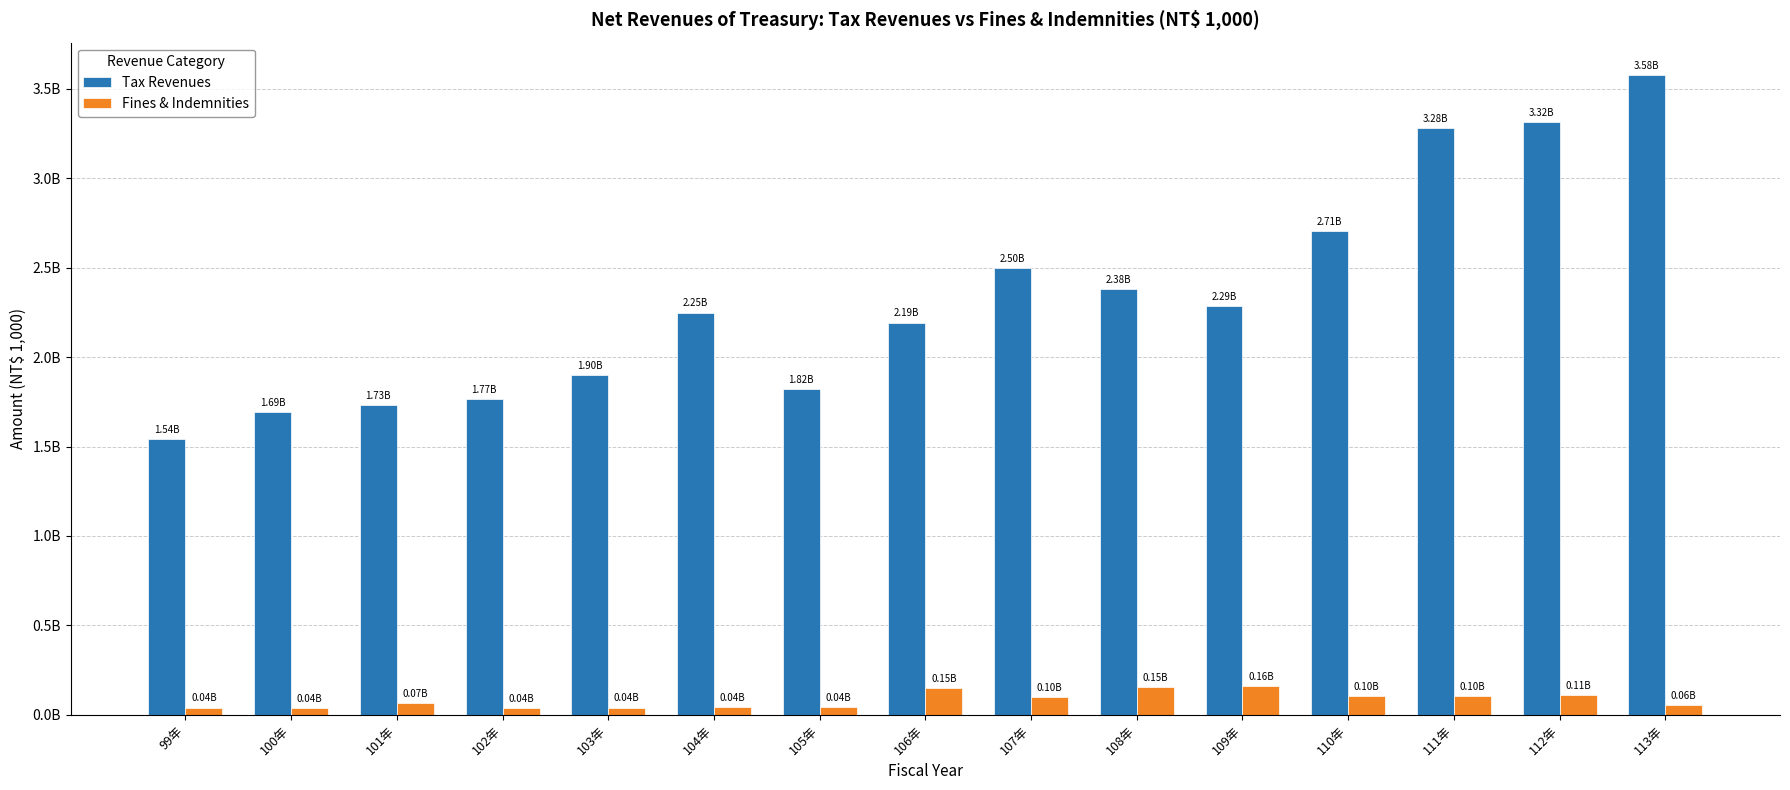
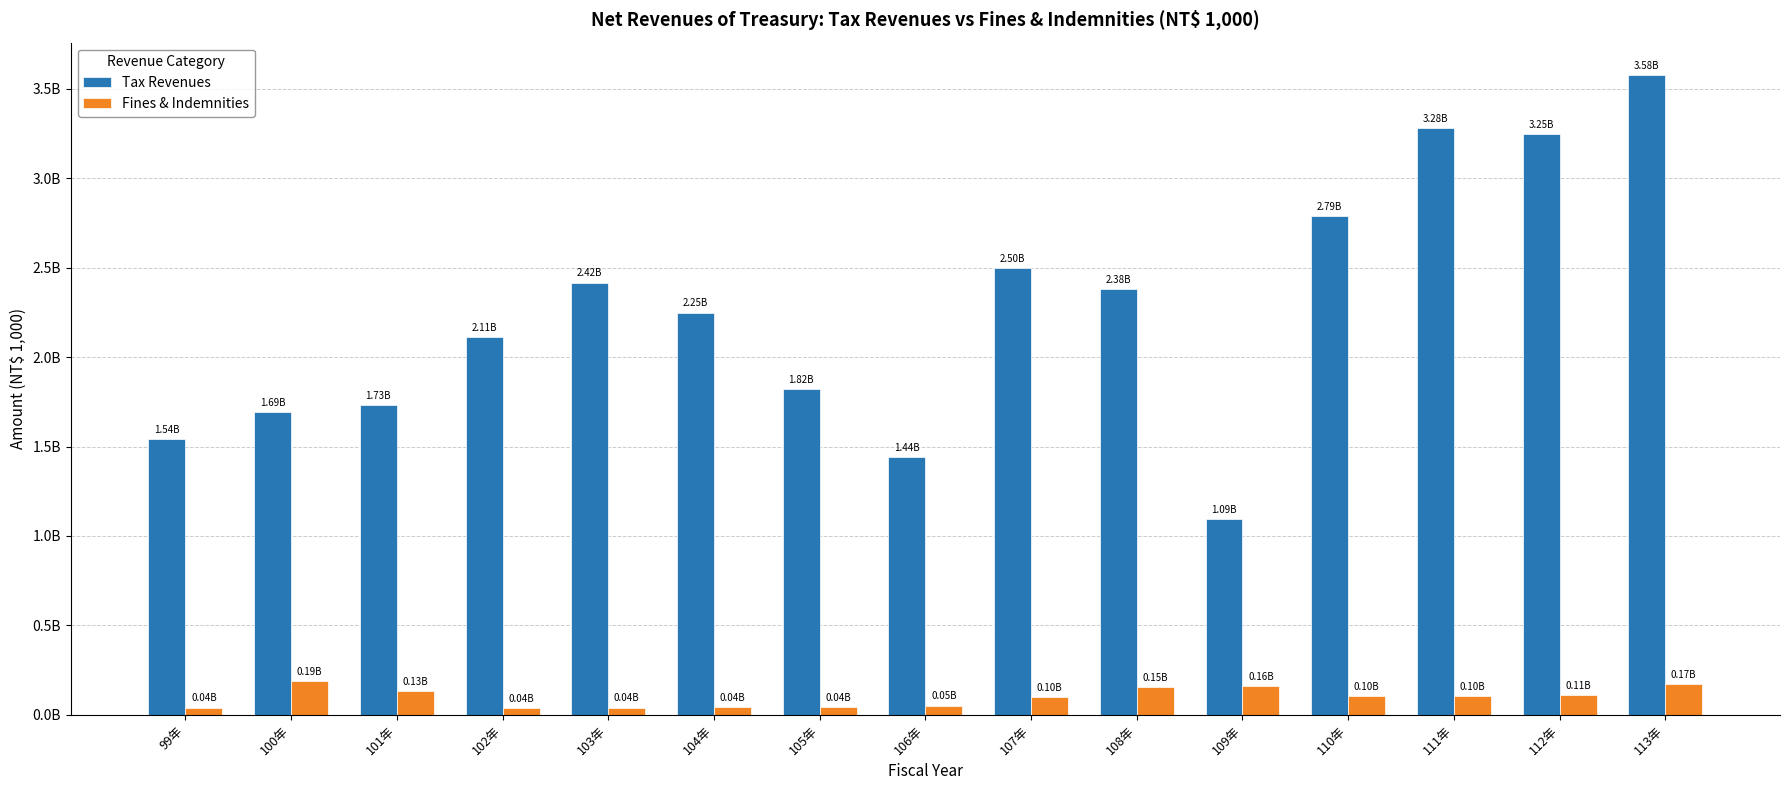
Fines & Indemnities, 100年: 0.04B -> 0.19B
Fines & Indemnities, 101年: 0.07B -> 0.13B
Tax Revenues, 102年: 1.77B -> 2.11B
Tax Revenues, 103年: 1.90B -> 2.42B
Tax Revenues, 106年: 2.19B -> 1.44B
Fines & Indemnities, 106年: 0.15B -> 0.05B
Tax Revenues, 109年: 2.29B -> 1.09B
Tax Revenues, 110年: 2.71B -> 2.79B
Tax Revenues, 112年: 3.32B -> 3.25B
Fines & Indemnities, 113年: 0.06B -> 0.17B
